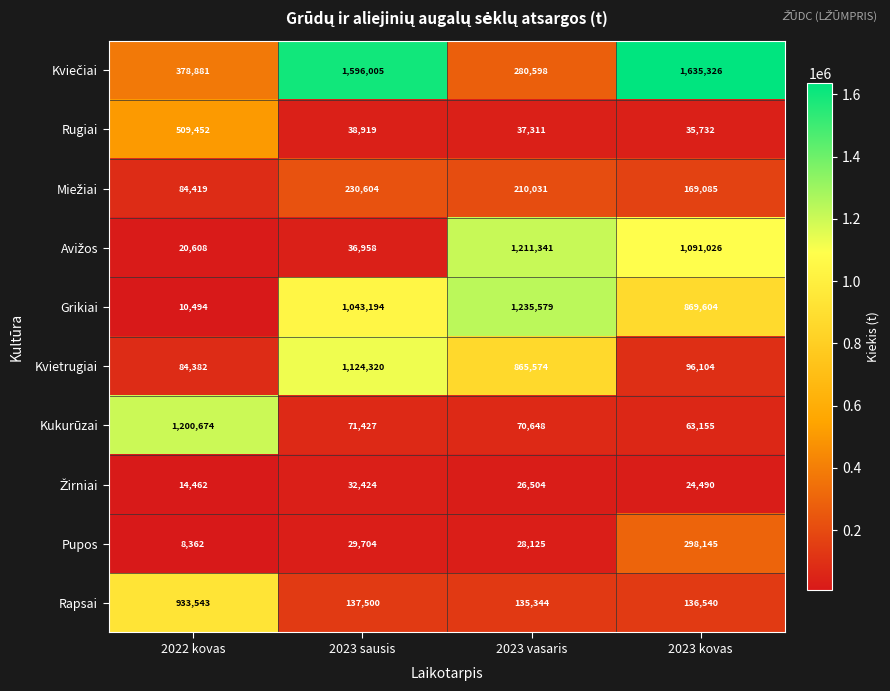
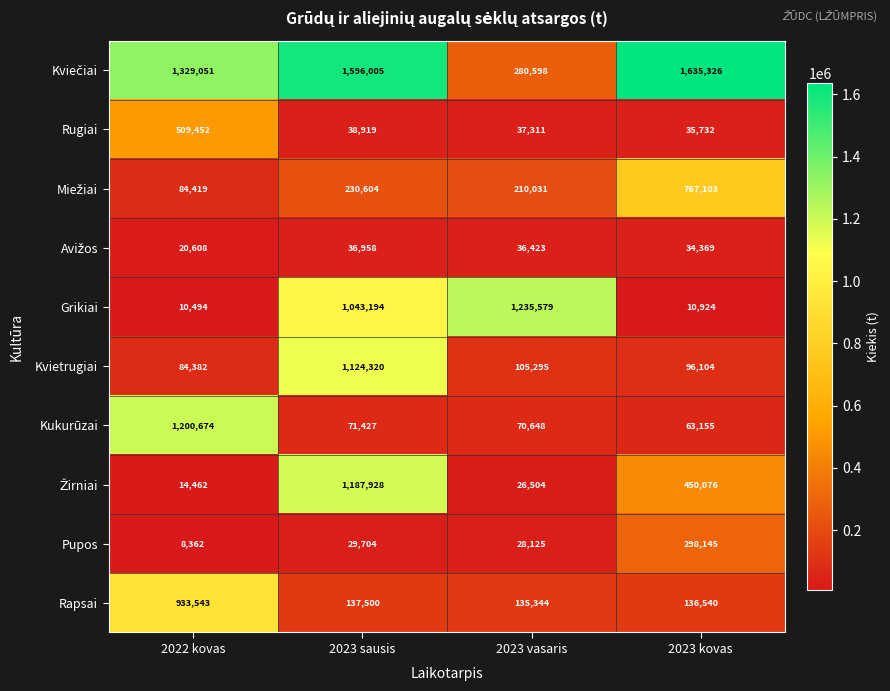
Kviečiai, 2022 kovas: 378,881 -> 1,329,051
Miežiai, 2023 kovas: 169,085 -> 767,103
Avižos, 2023 vasaris: 1,211,341 -> 36,423
Avižos, 2023 kovas: 1,091,026 -> 34,369
Grikiai, 2023 kovas: 869,604 -> 10,924
Kvietrugiai, 2023 vasaris: 865,574 -> 105,295
Žirniai, 2023 sausis: 32,424 -> 1,187,928
Žirniai, 2023 kovas: 24,490 -> 450,076
